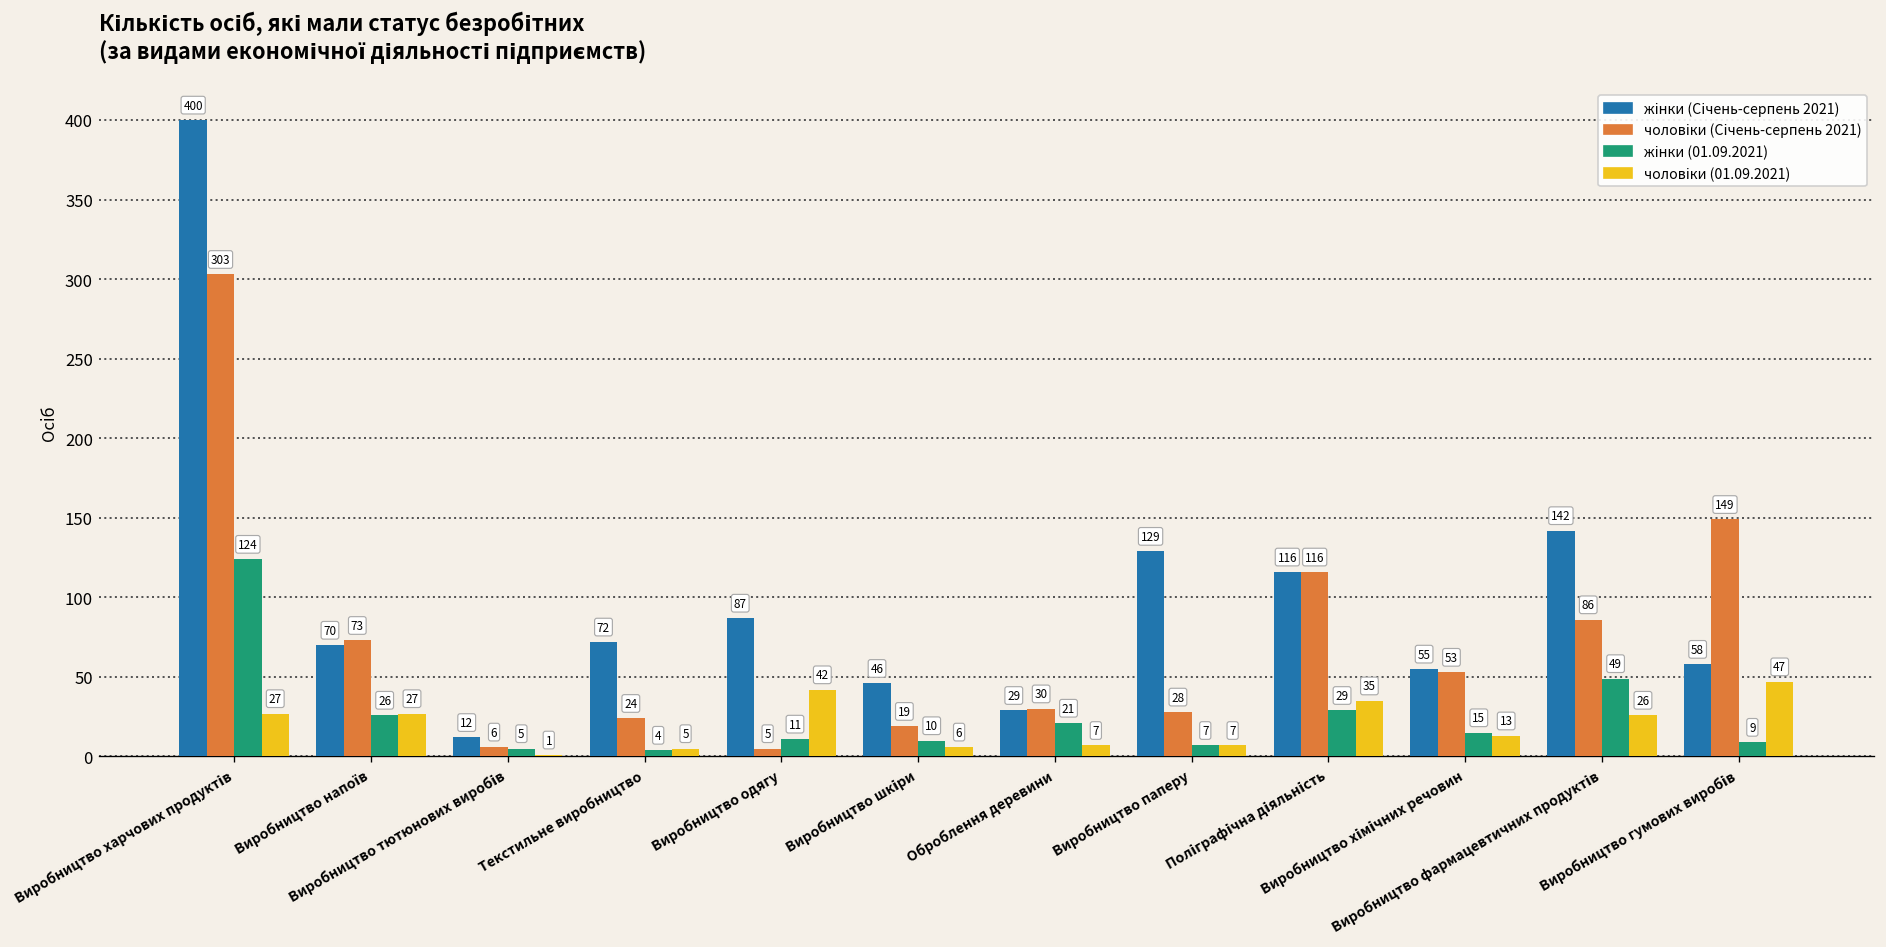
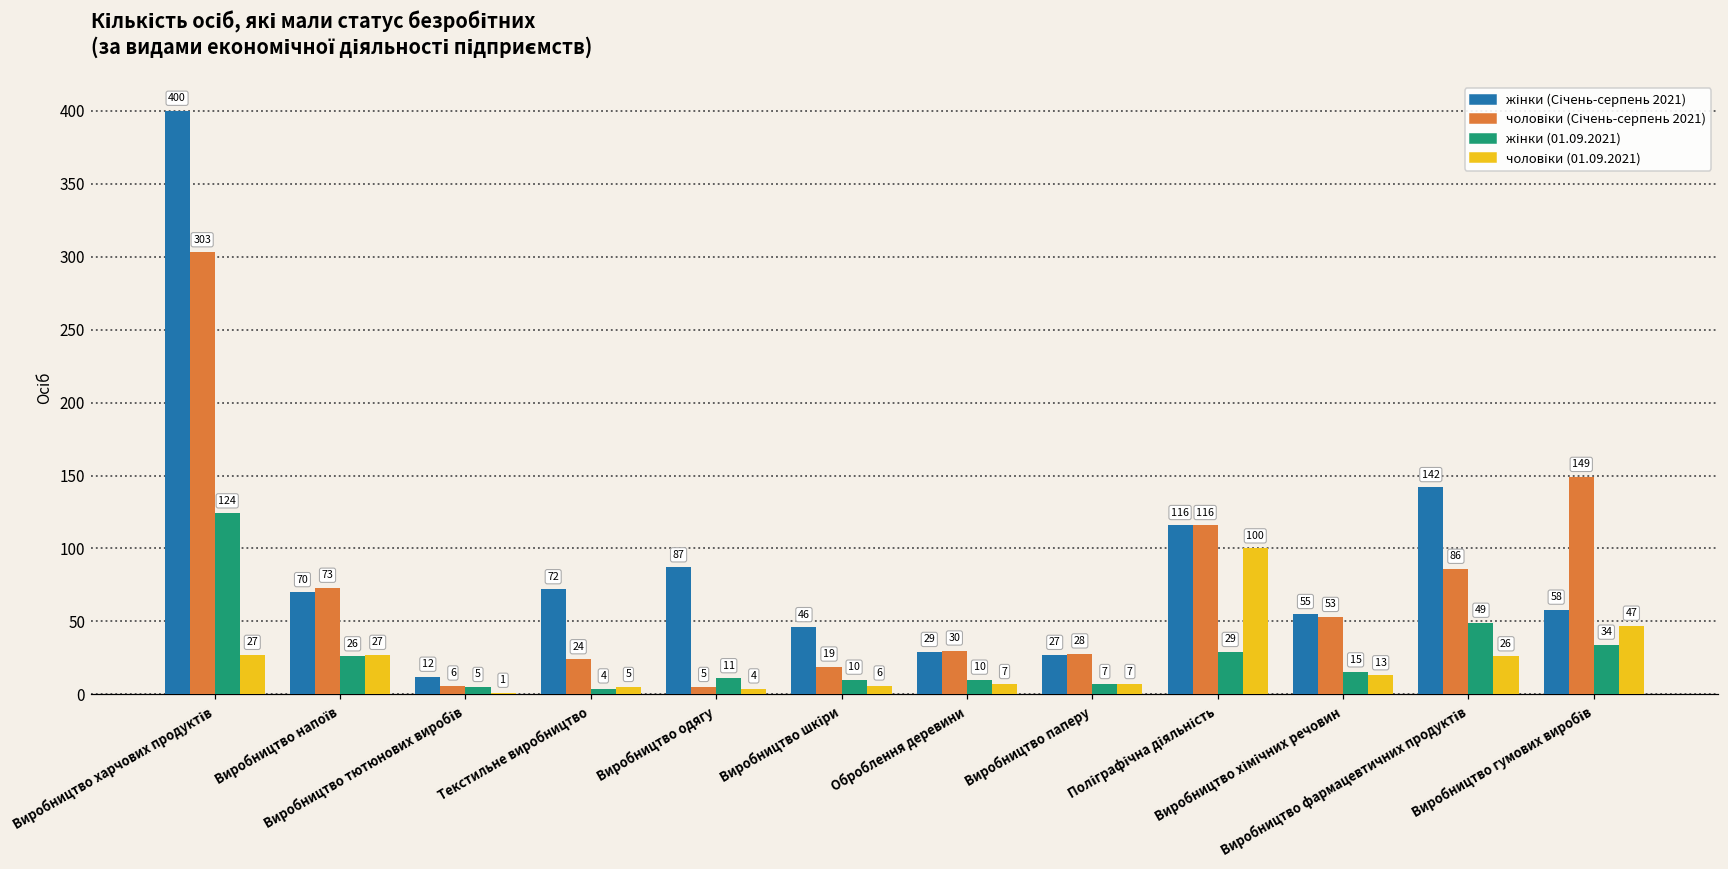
чоловіки (01.09.2021), Виробництво одягу: 42 -> 4
жінки (01.09.2021), Оброблення деревини: 21 -> 10
жінки (Січень-серпень 2021), Виробництво паперу: 129 -> 27
чоловіки (01.09.2021), Поліграфічна діяльність: 35 -> 100
жінки (01.09.2021), Виробництво гумових виробів: 9 -> 34
